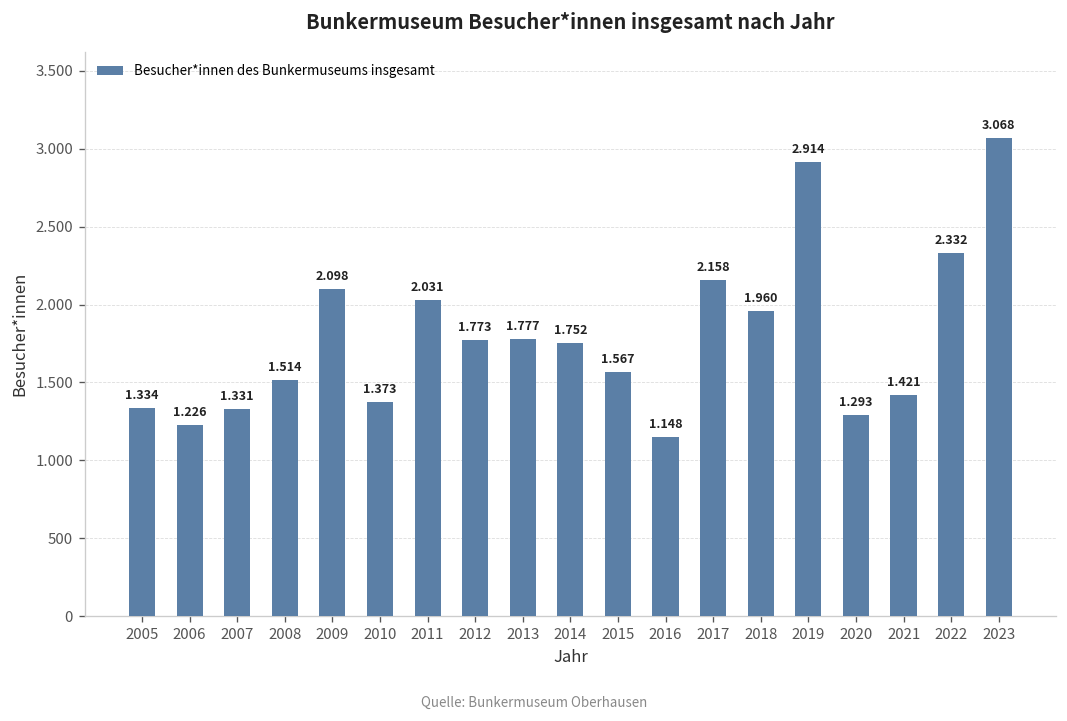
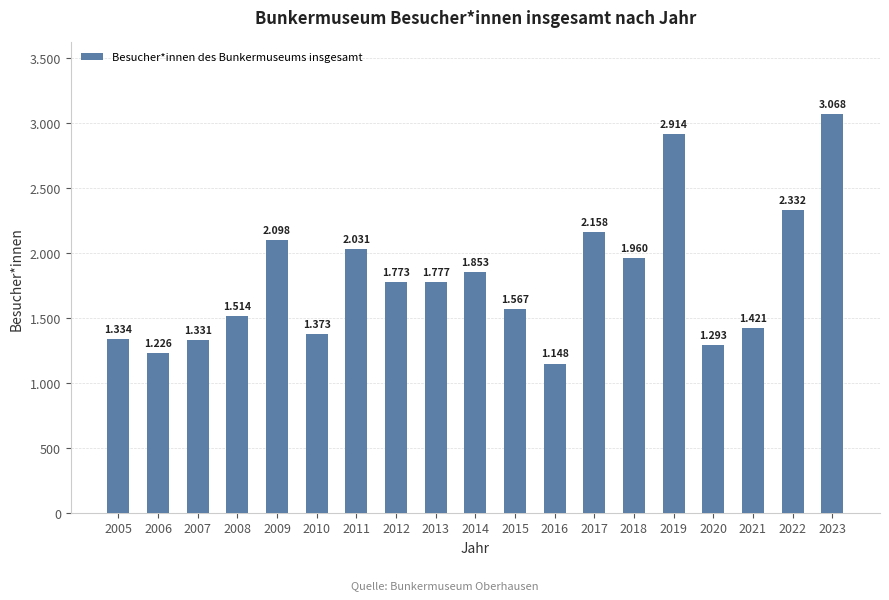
2014: 1.752 -> 1.853
